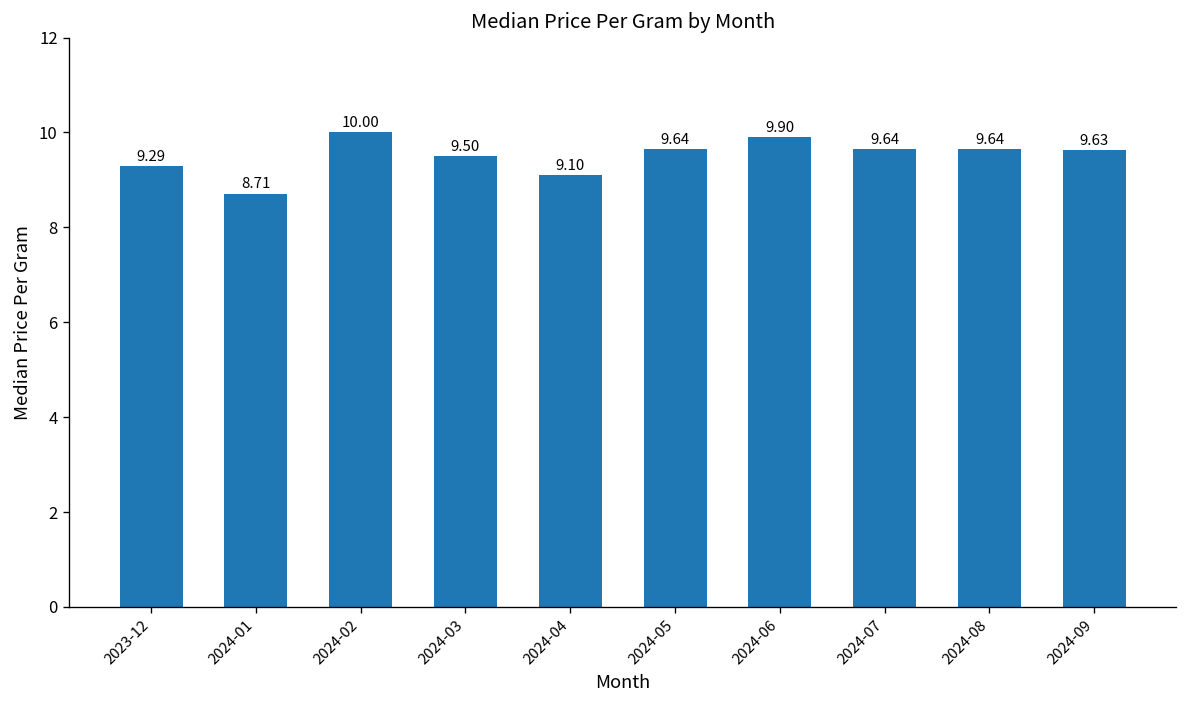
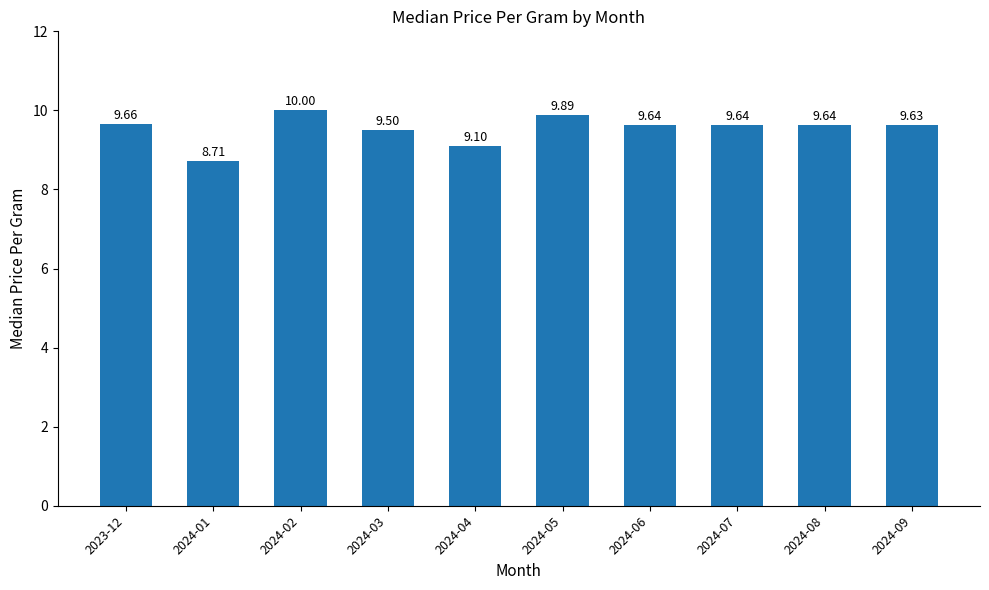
2023-12: 9.29 -> 9.66
2024-05: 9.64 -> 9.89
2024-06: 9.90 -> 9.64
